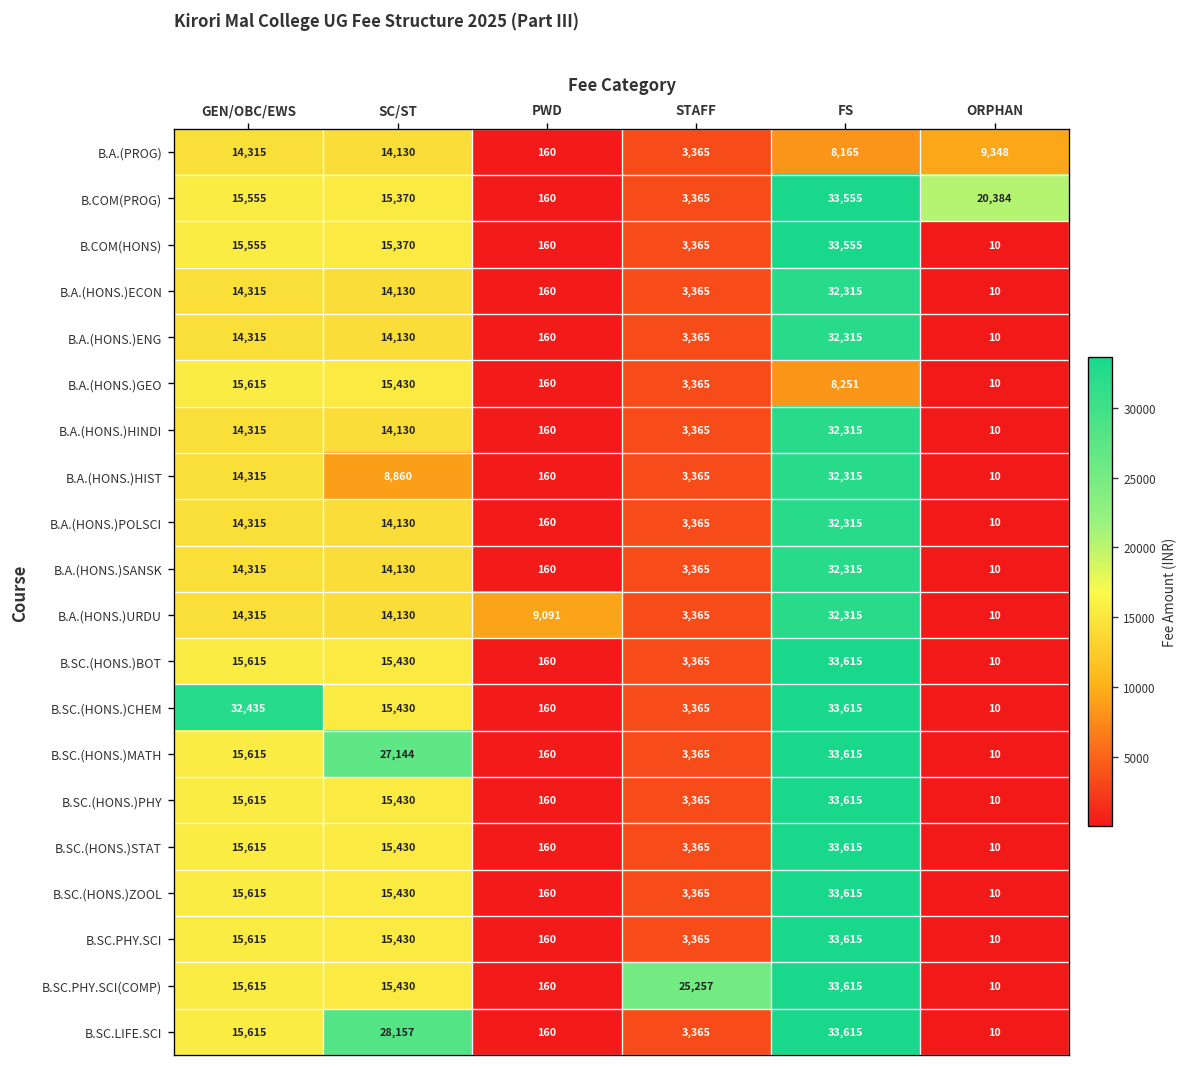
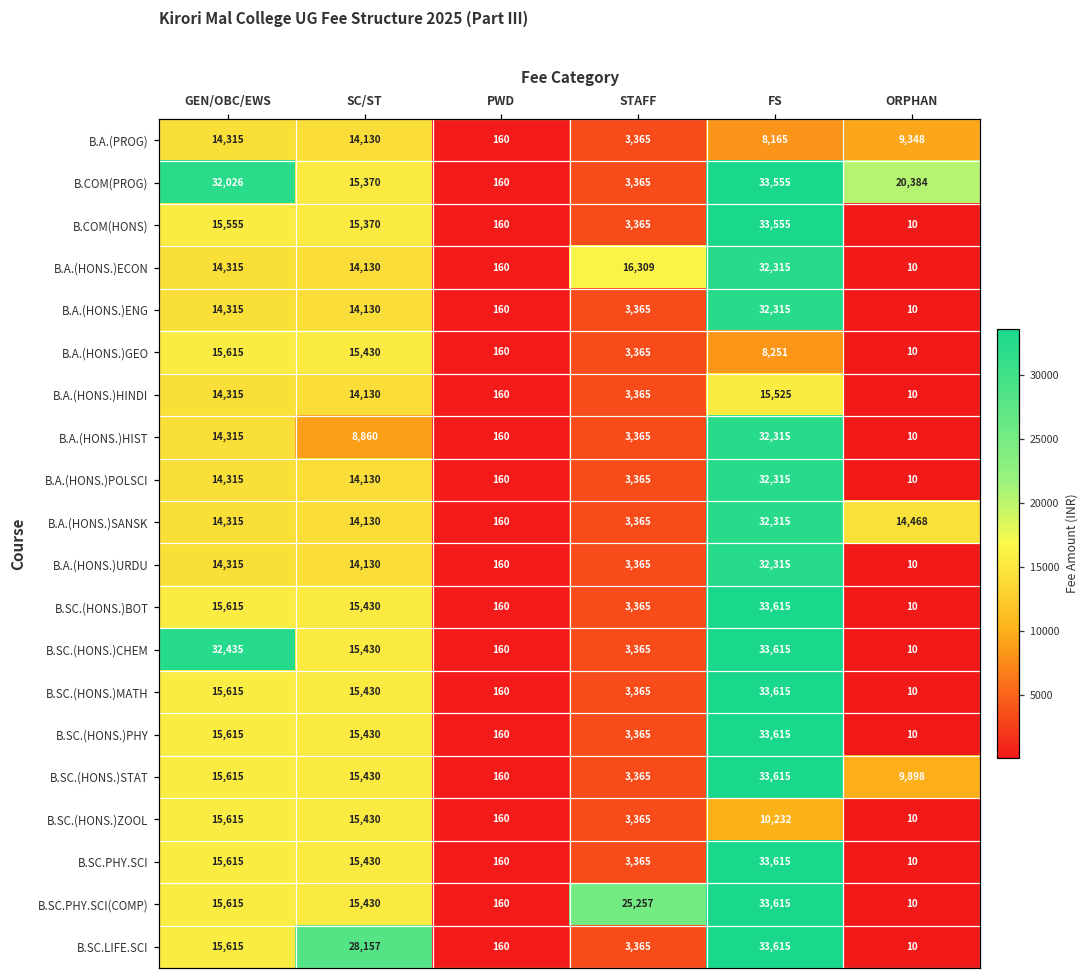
B.COM(PROG), GEN/OBC/EWS: 15,555 -> 32,026
B.A.(HONS.)ECON, STAFF: 3,365 -> 16,309
B.A.(HONS.)HINDI, FS: 32,315 -> 15,525
B.A.(HONS.)SANSK, ORPHAN: 10 -> 14,468
B.A.(HONS.)URDU, PWD: 9,091 -> 160
B.SC.(HONS.)MATH, SC/ST: 27,144 -> 15,430
B.SC.(HONS.)STAT, ORPHAN: 10 -> 9,898
B.SC.(HONS.)ZOOL, FS: 33,615 -> 10,232
